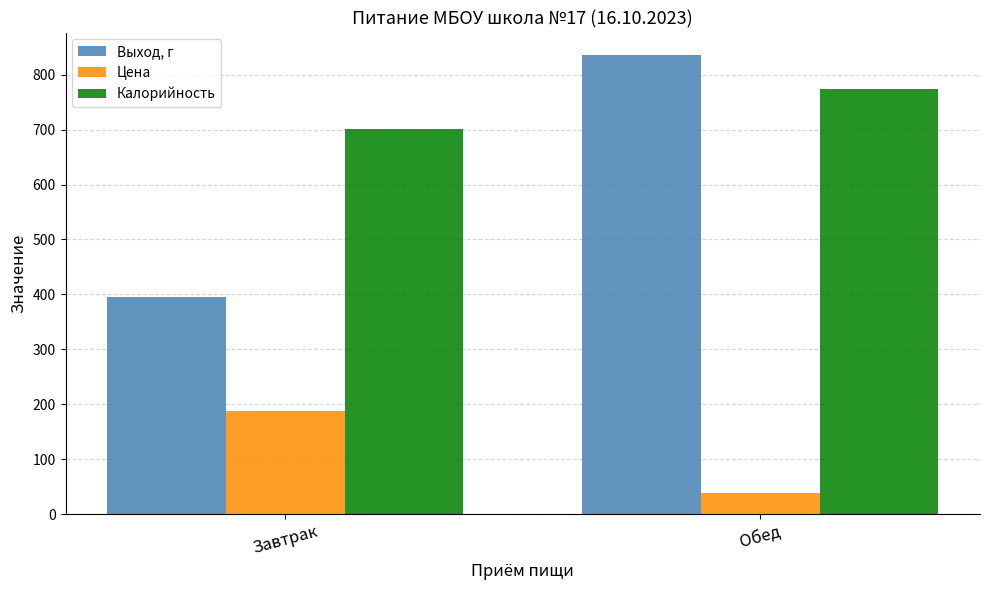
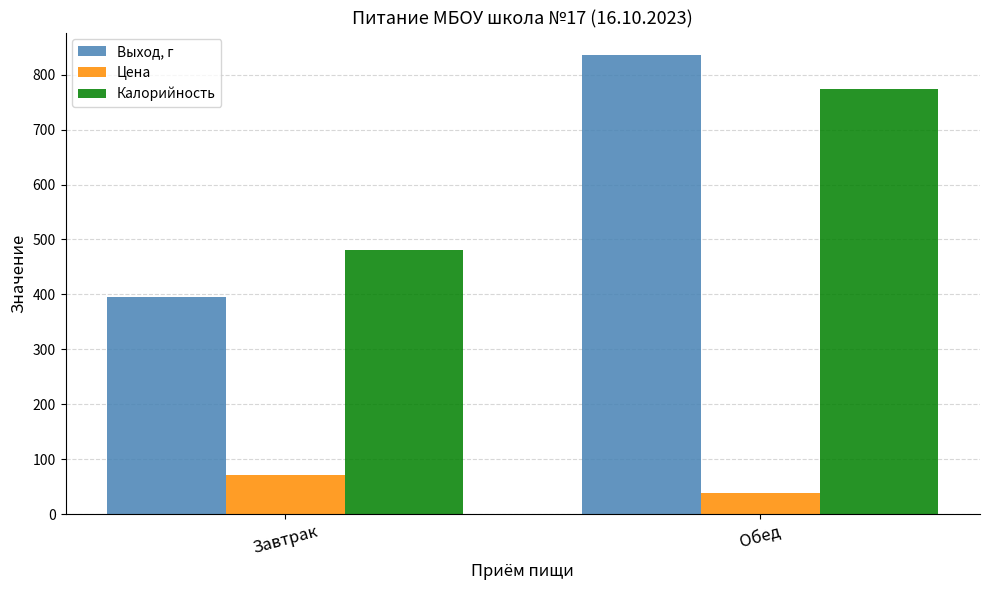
Цена, Завтрак: 190 -> 70
Калорийность, Завтрак: 700 -> 480
